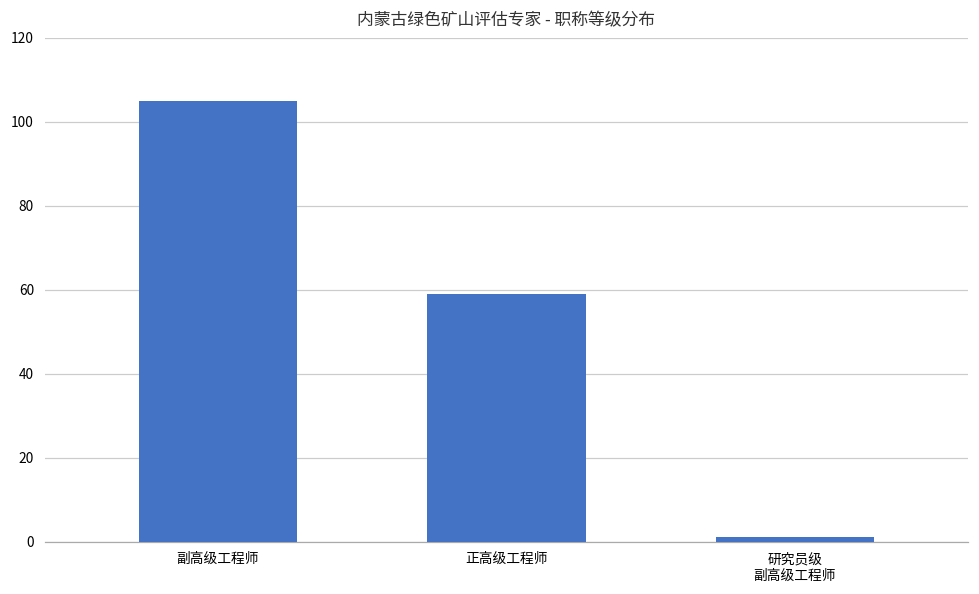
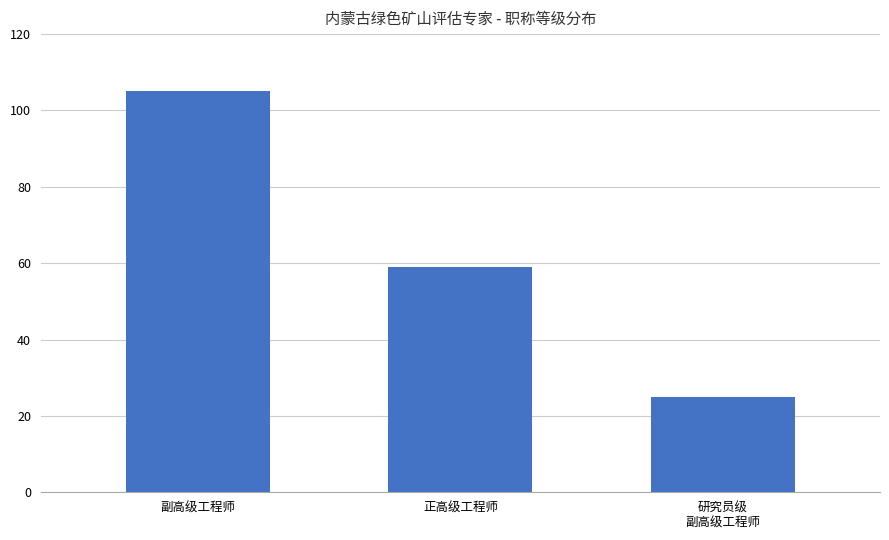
研究员级 副高级工程师: 1 -> 25
